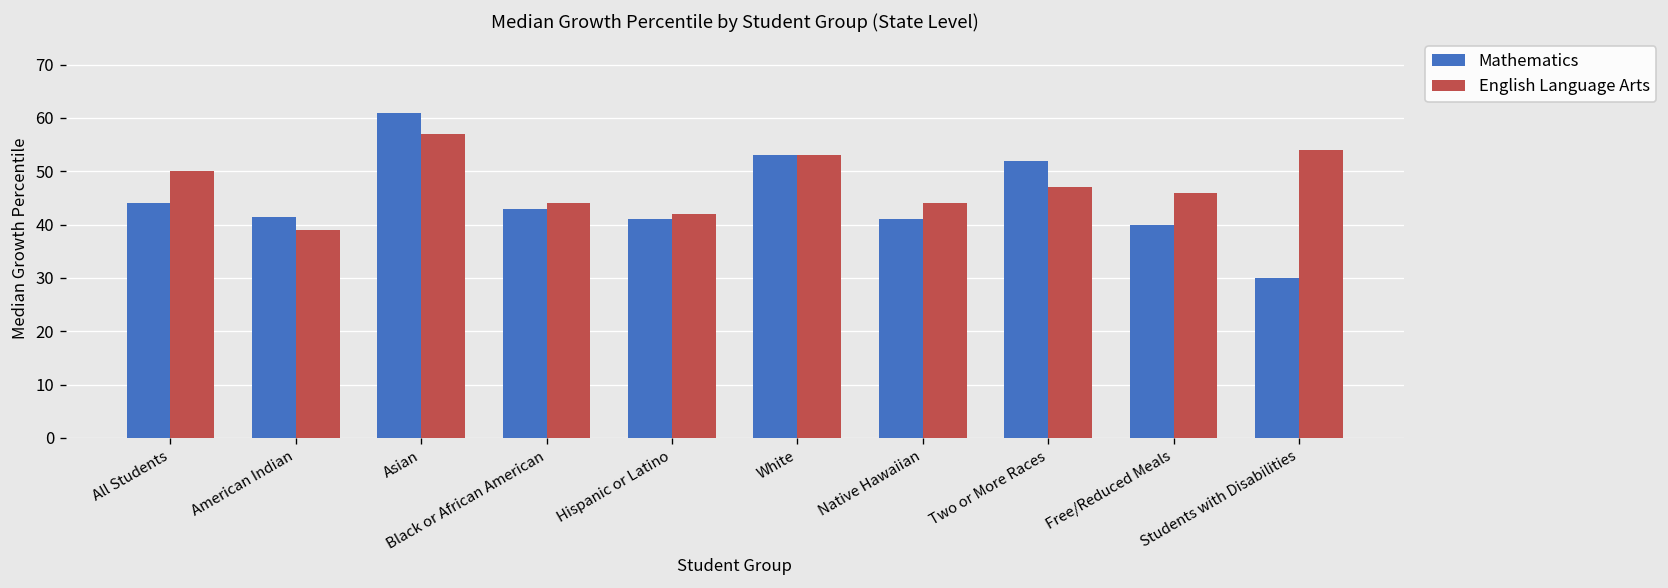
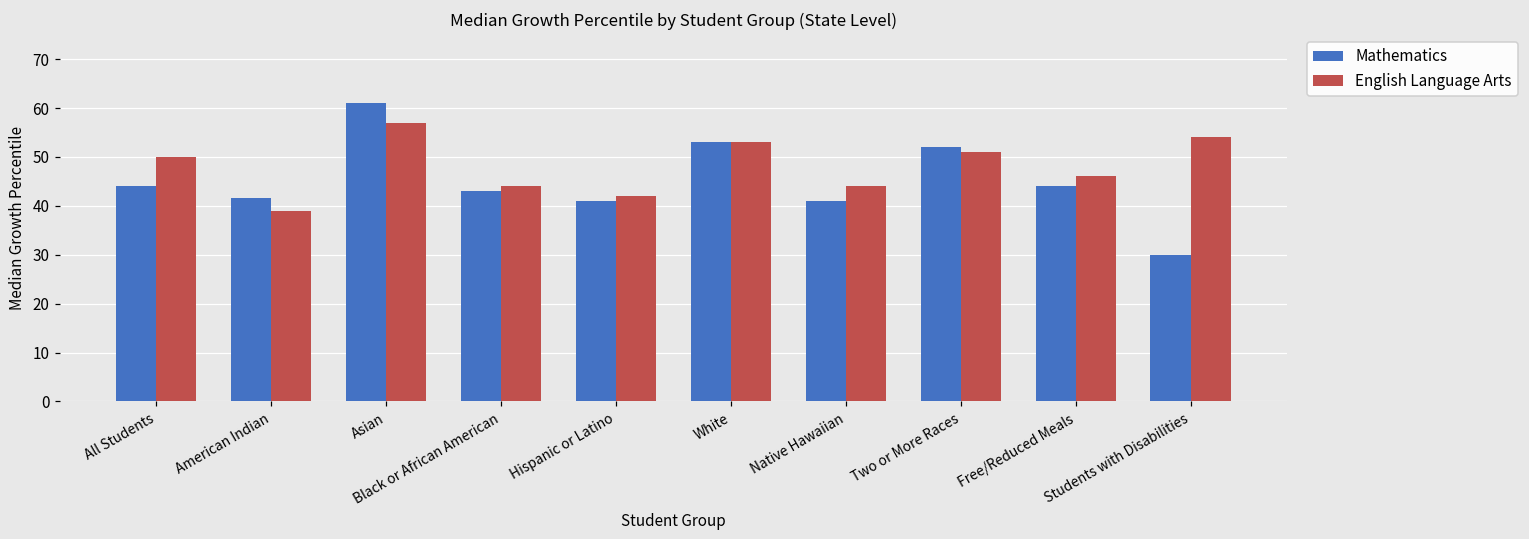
English Language Arts, Two or More Races: 47 -> 51
Mathematics, Free/Reduced Meals: 40 -> 44
